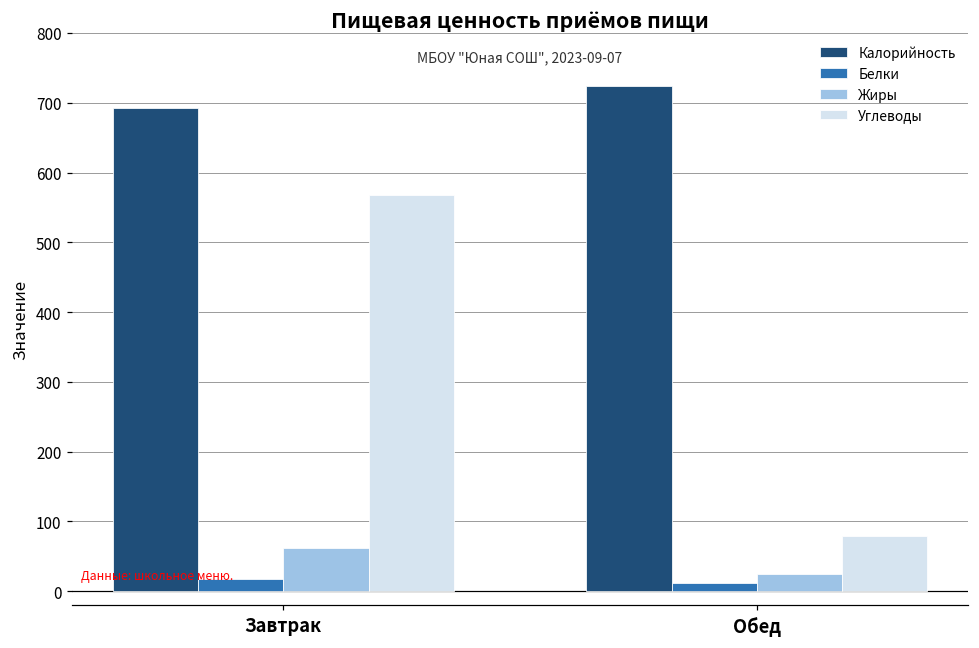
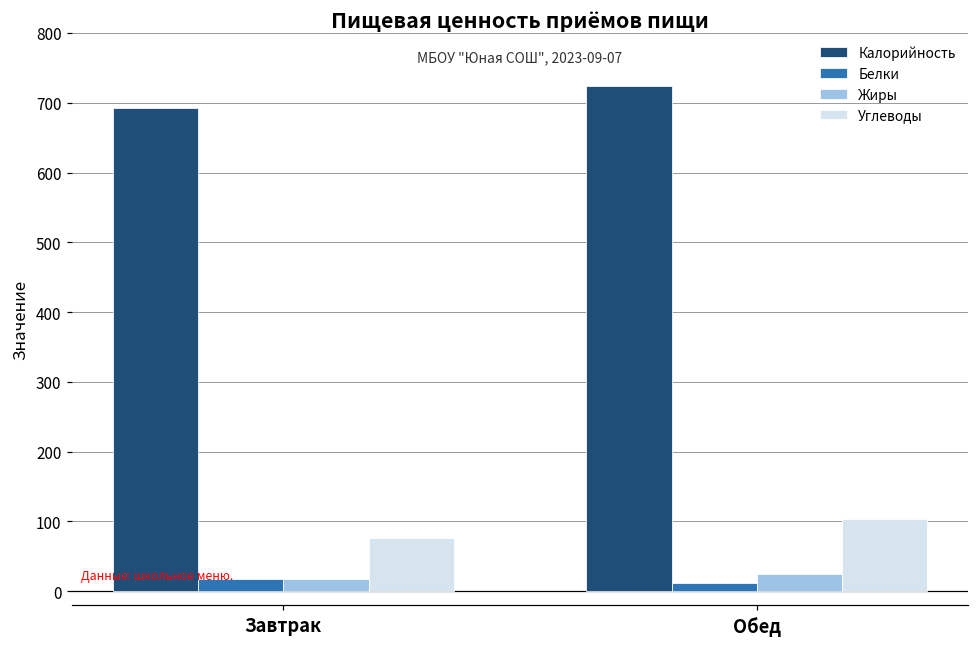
Жиры, Завтрак: 60 -> 20
Углеводы, Завтрак: 570 -> 80
Углеводы, Обед: 80 -> 100
